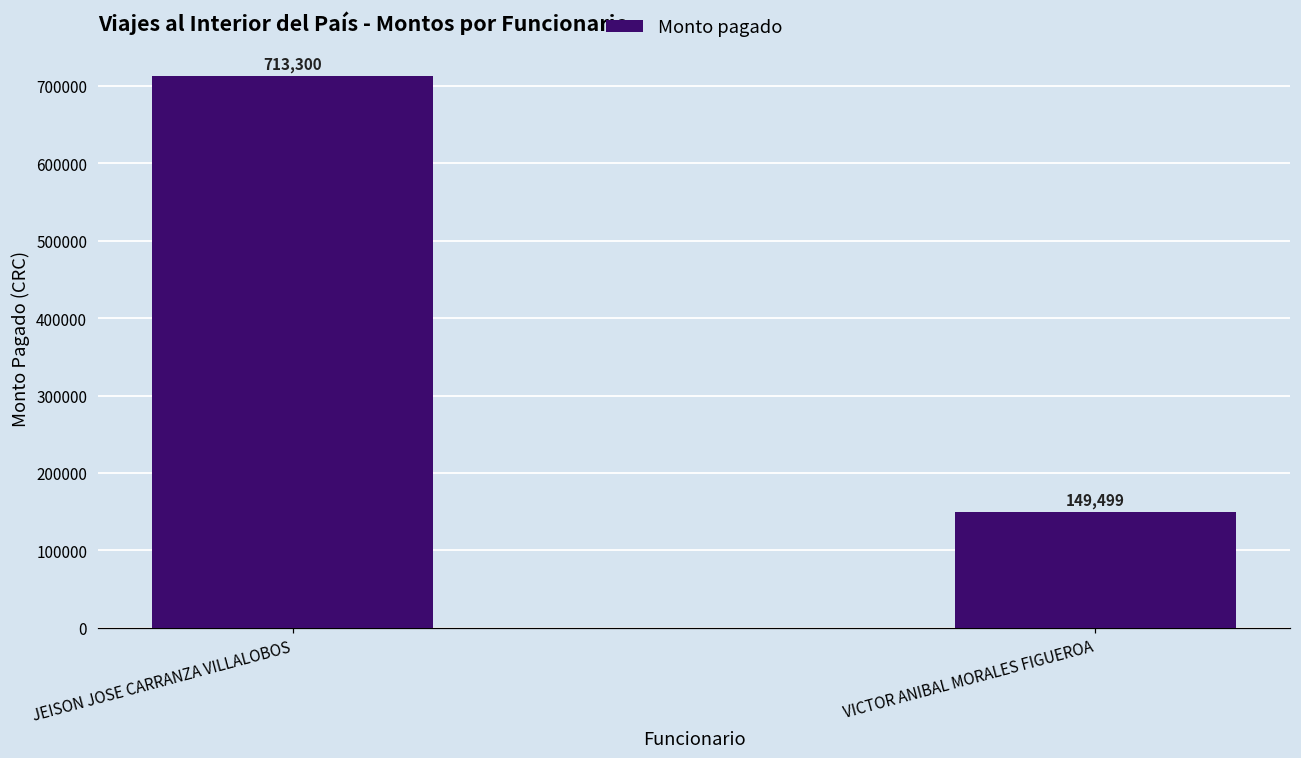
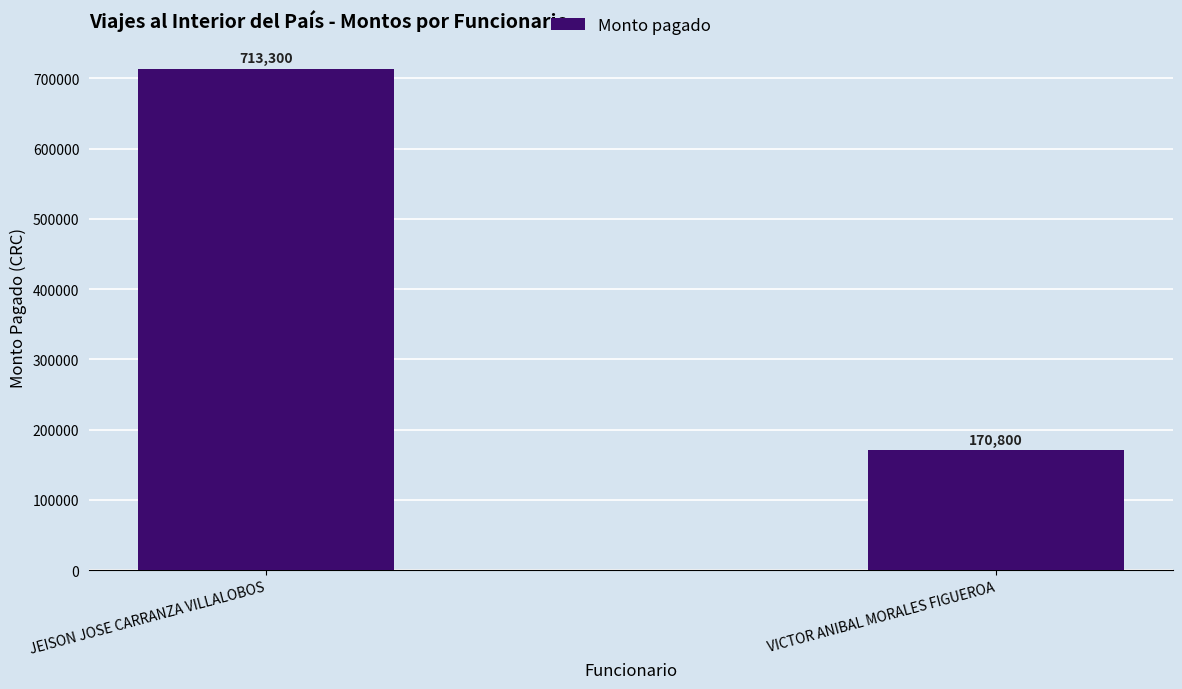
VICTOR ANIBAL MORALES FIGUEROA: 149,499 -> 170,800
